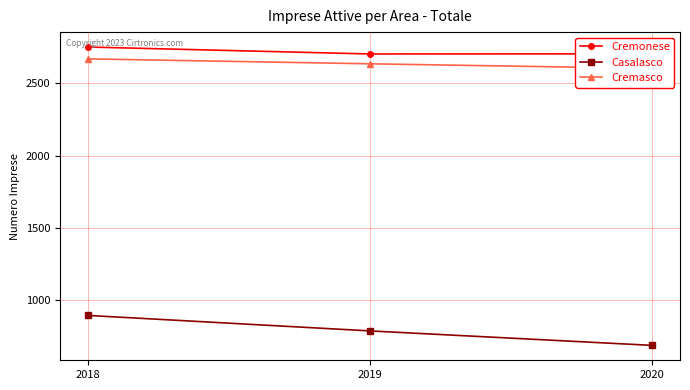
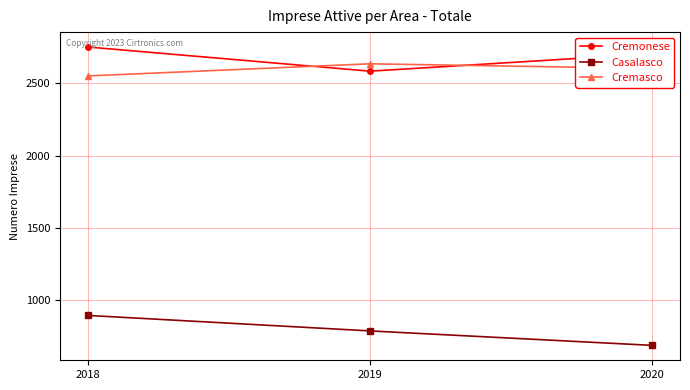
Cremasco, 2018: 2670 -> 2550
Cremonese, 2019: 2700 -> 2580
